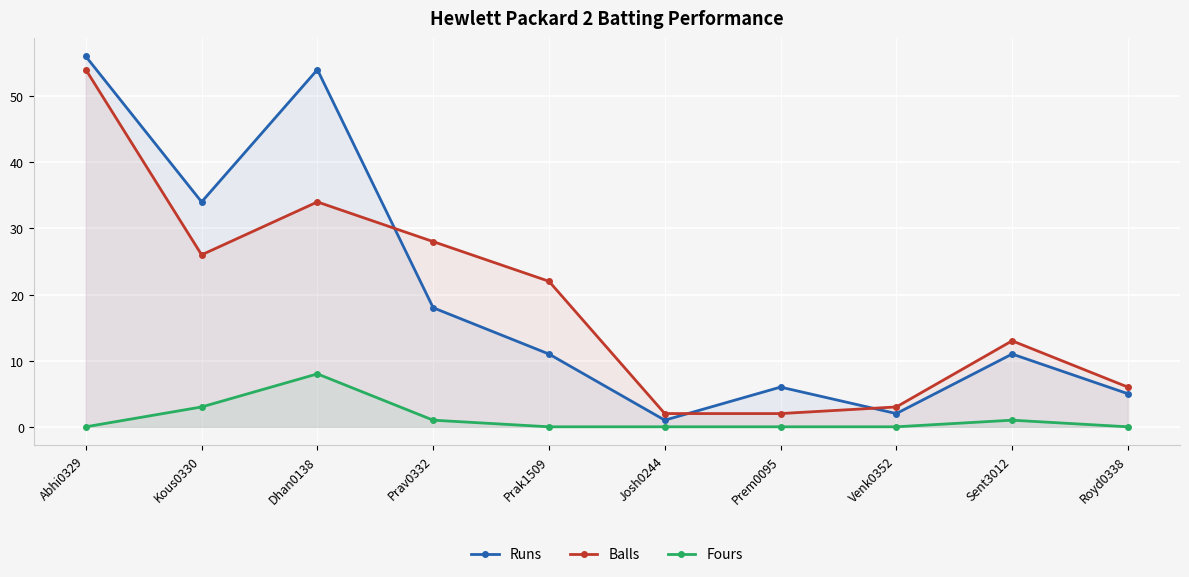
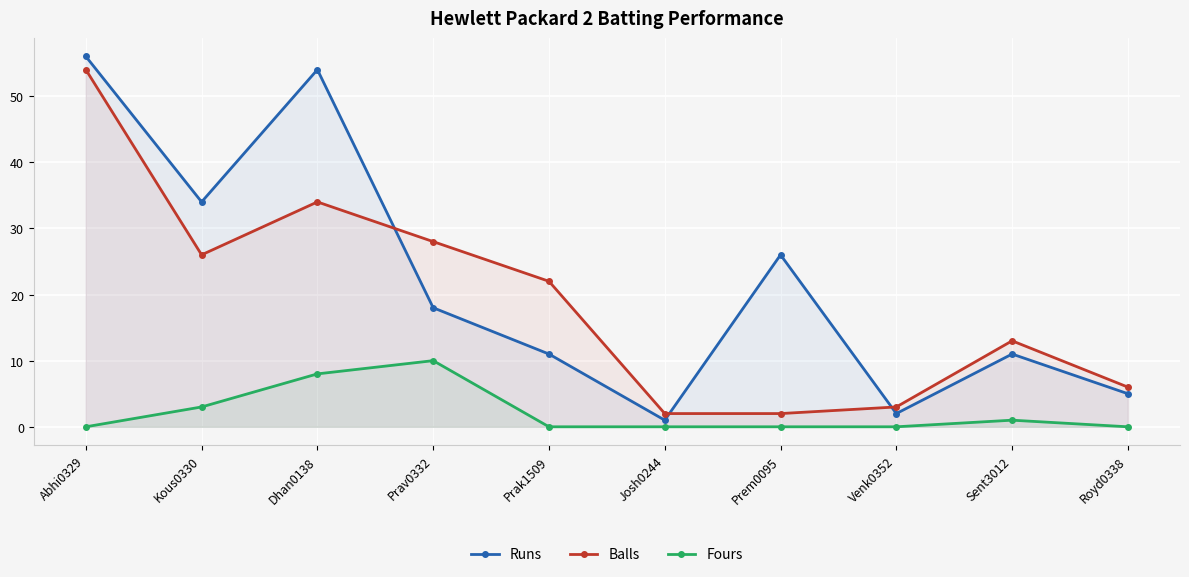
Fours, Prav0332: 1 -> 10
Runs, Prem0095: 6 -> 26
